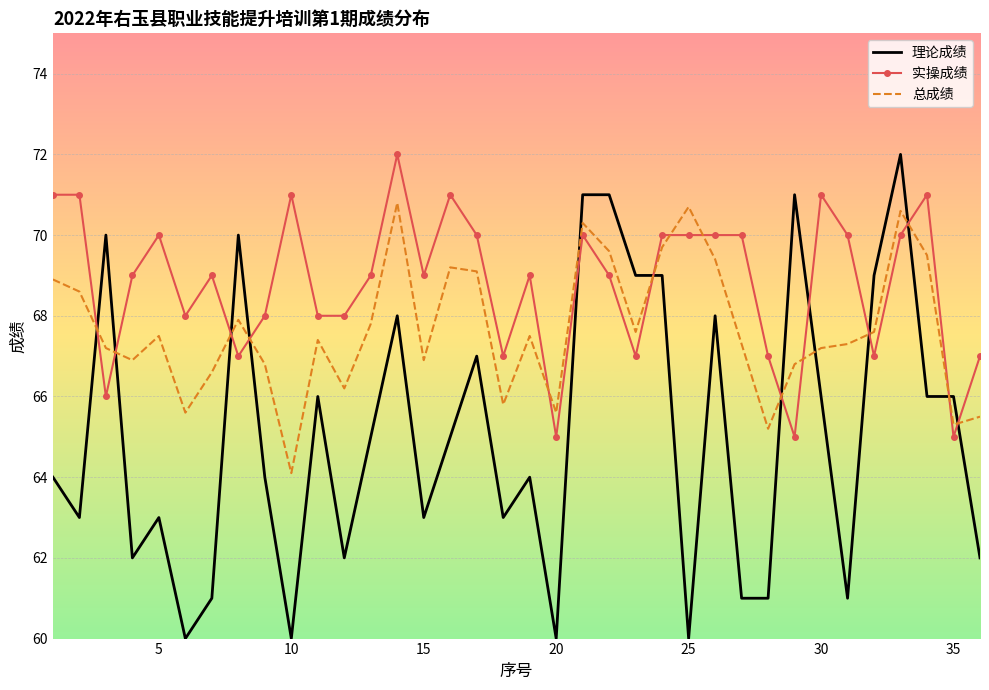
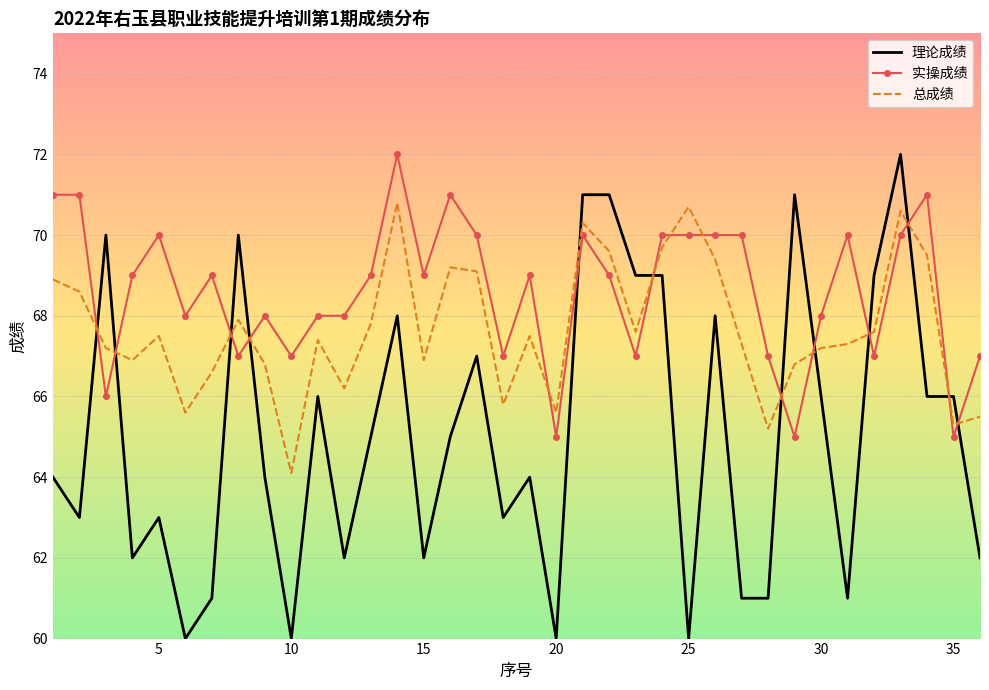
实操成绩, 10: 71 -> 67
理论成绩, 15: 63 -> 62
实操成绩, 30: 71 -> 68
